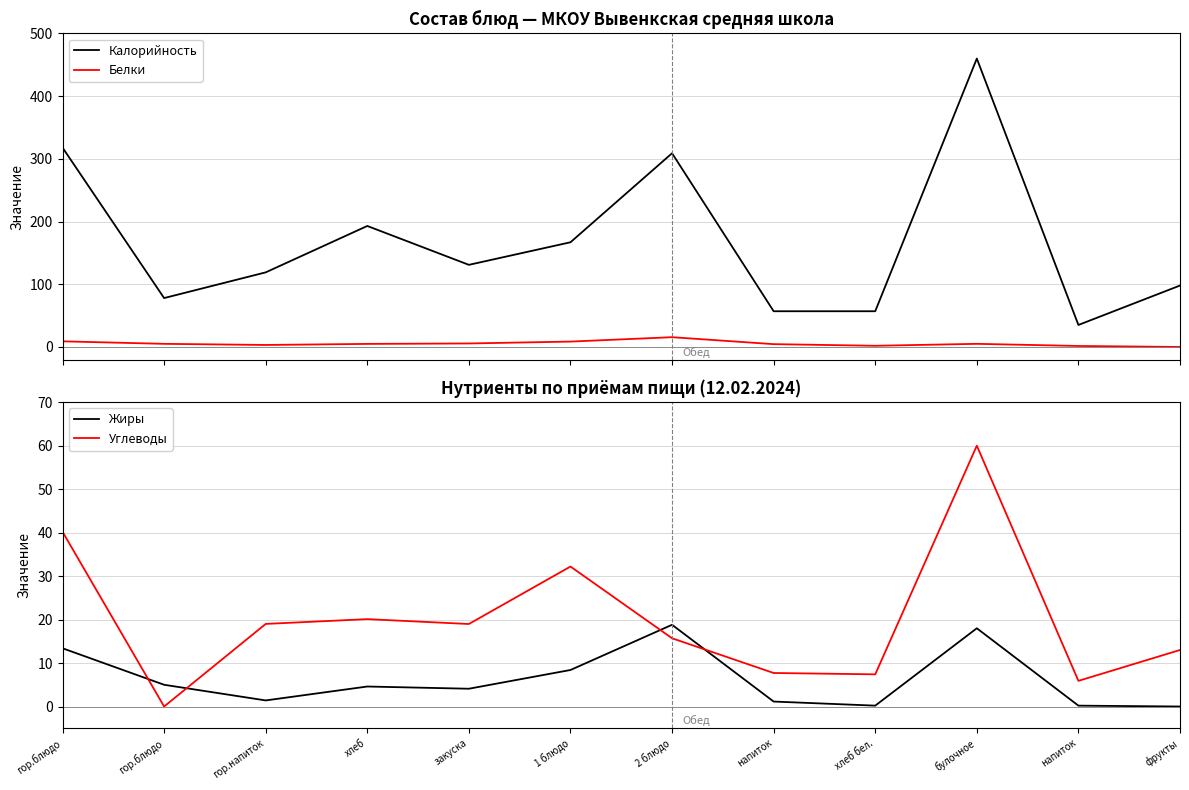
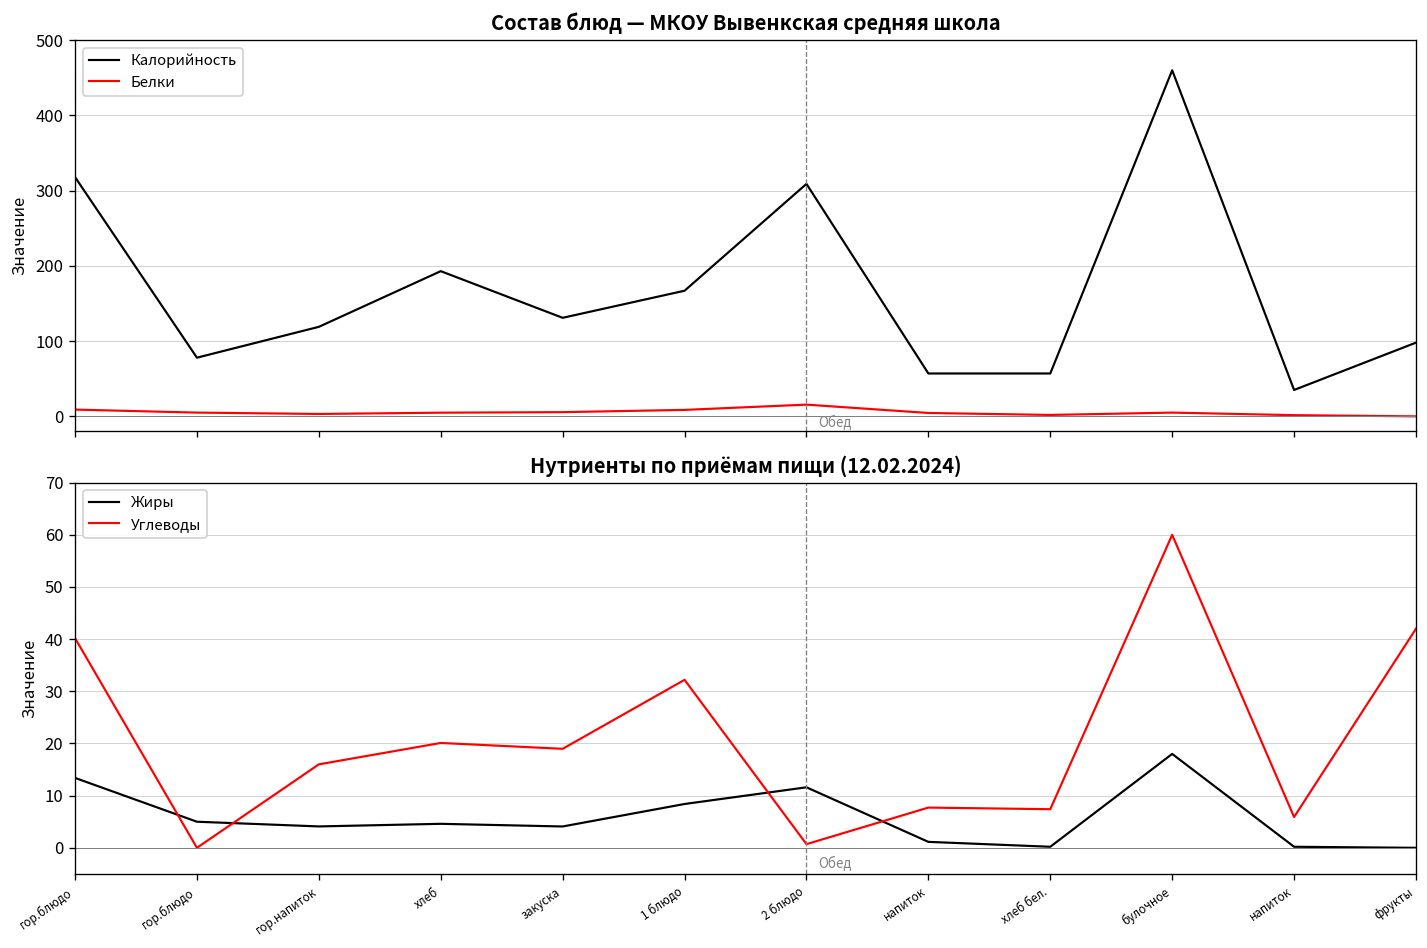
Нутриенты по приёмам пищи (12.02.2024), Жиры, гор.напиток: 1 -> 4
Нутриенты по приёмам пищи (12.02.2024), Углеводы, гор.напиток: 19 -> 16
Нутриенты по приёмам пищи (12.02.2024), Жиры, 2 блюдо: 19 -> 12
Нутриенты по приёмам пищи (12.02.2024), Углеводы, 2 блюдо: 16 -> 1
Нутриенты по приёмам пищи (12.02.2024), Углеводы, фрукты: 13 -> 42
